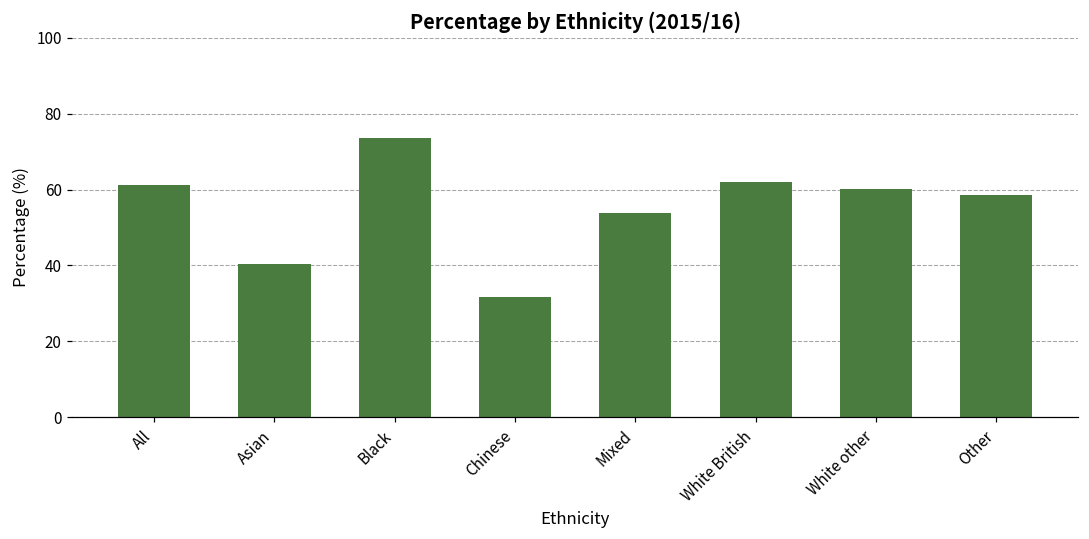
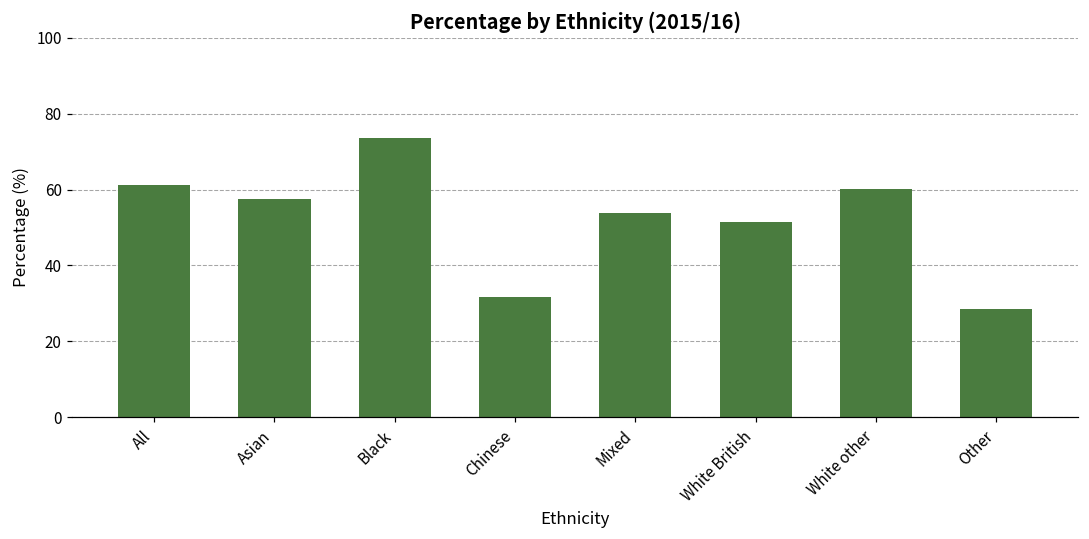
Asian: 40 -> 58
White British: 62 -> 51
Other: 59 -> 29
